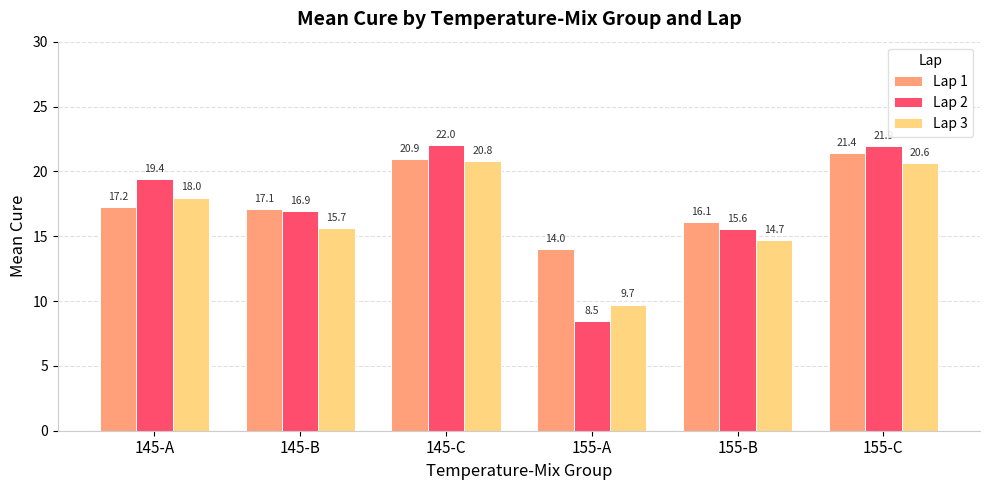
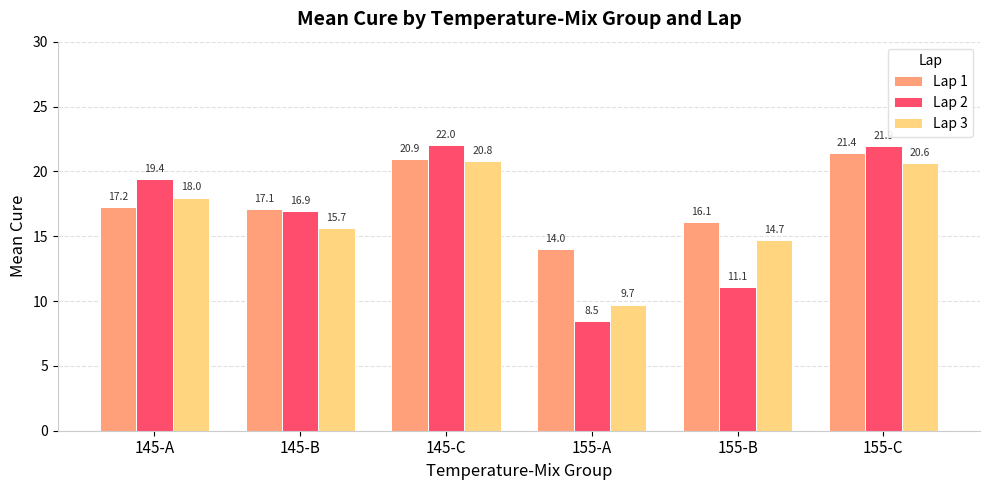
Lap 2, 155-B: 15.6 -> 11.1
